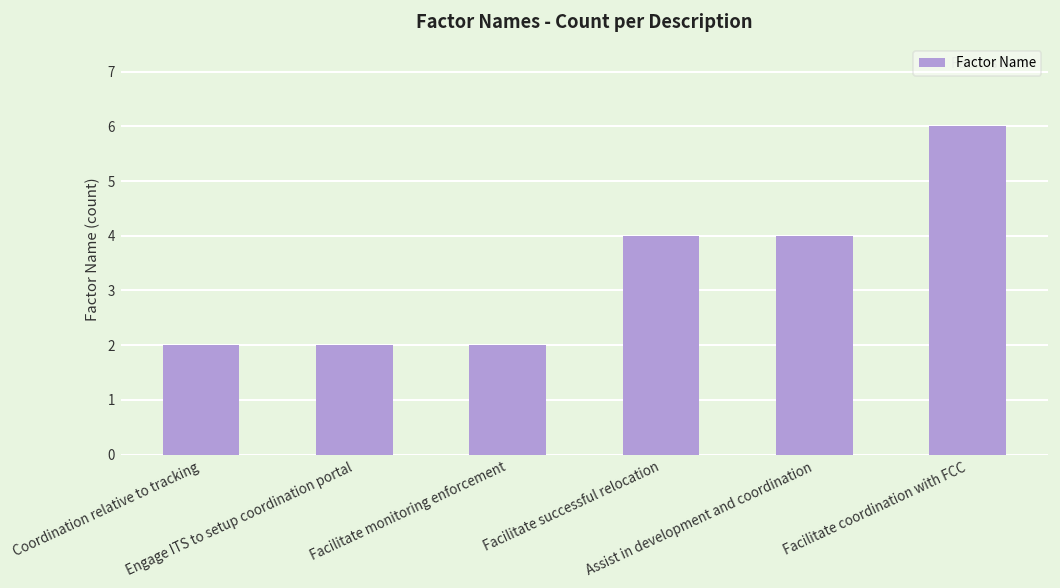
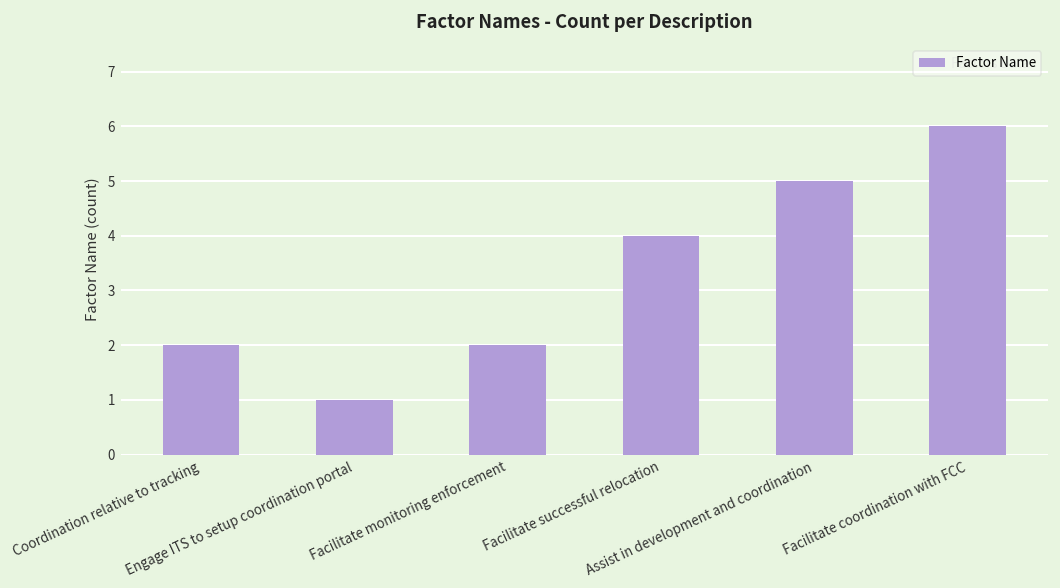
Engage ITS to setup coordination portal: 2 -> 1
Assist in development and coordination: 4 -> 5
